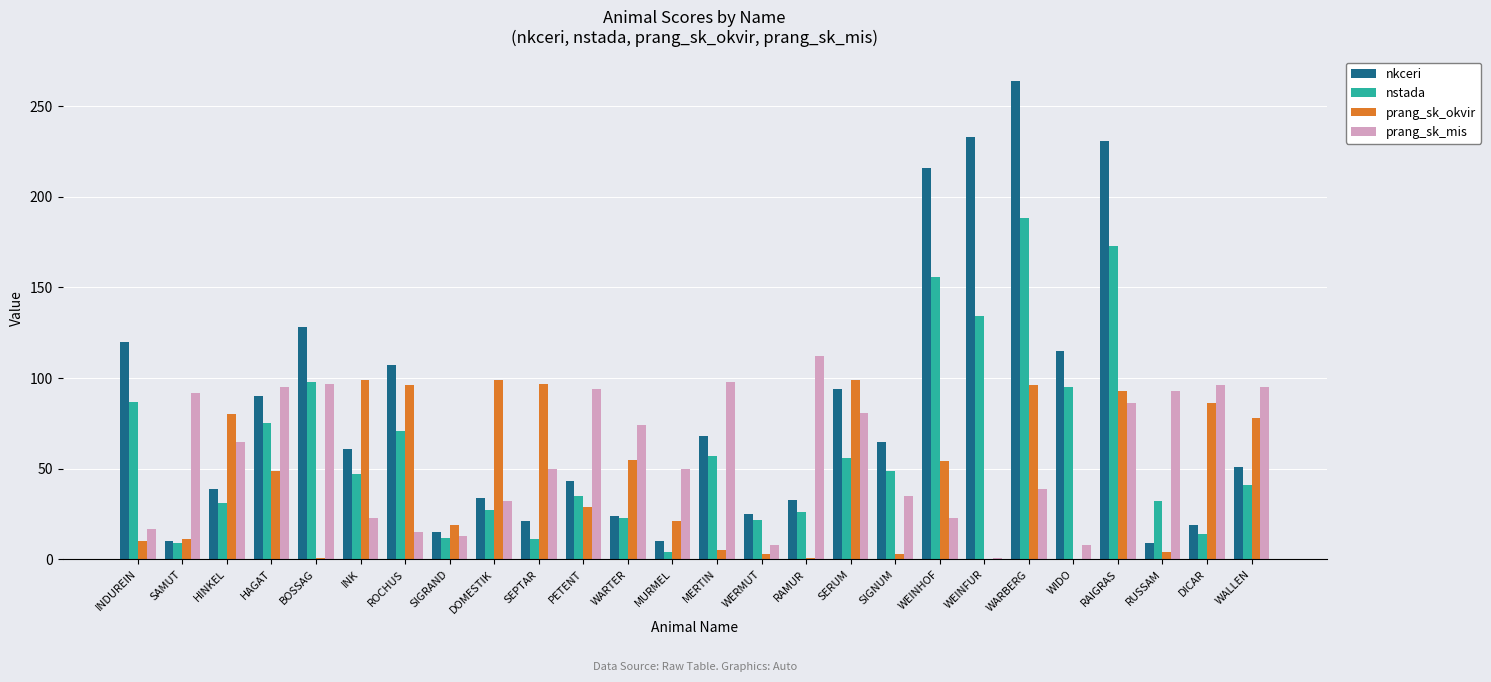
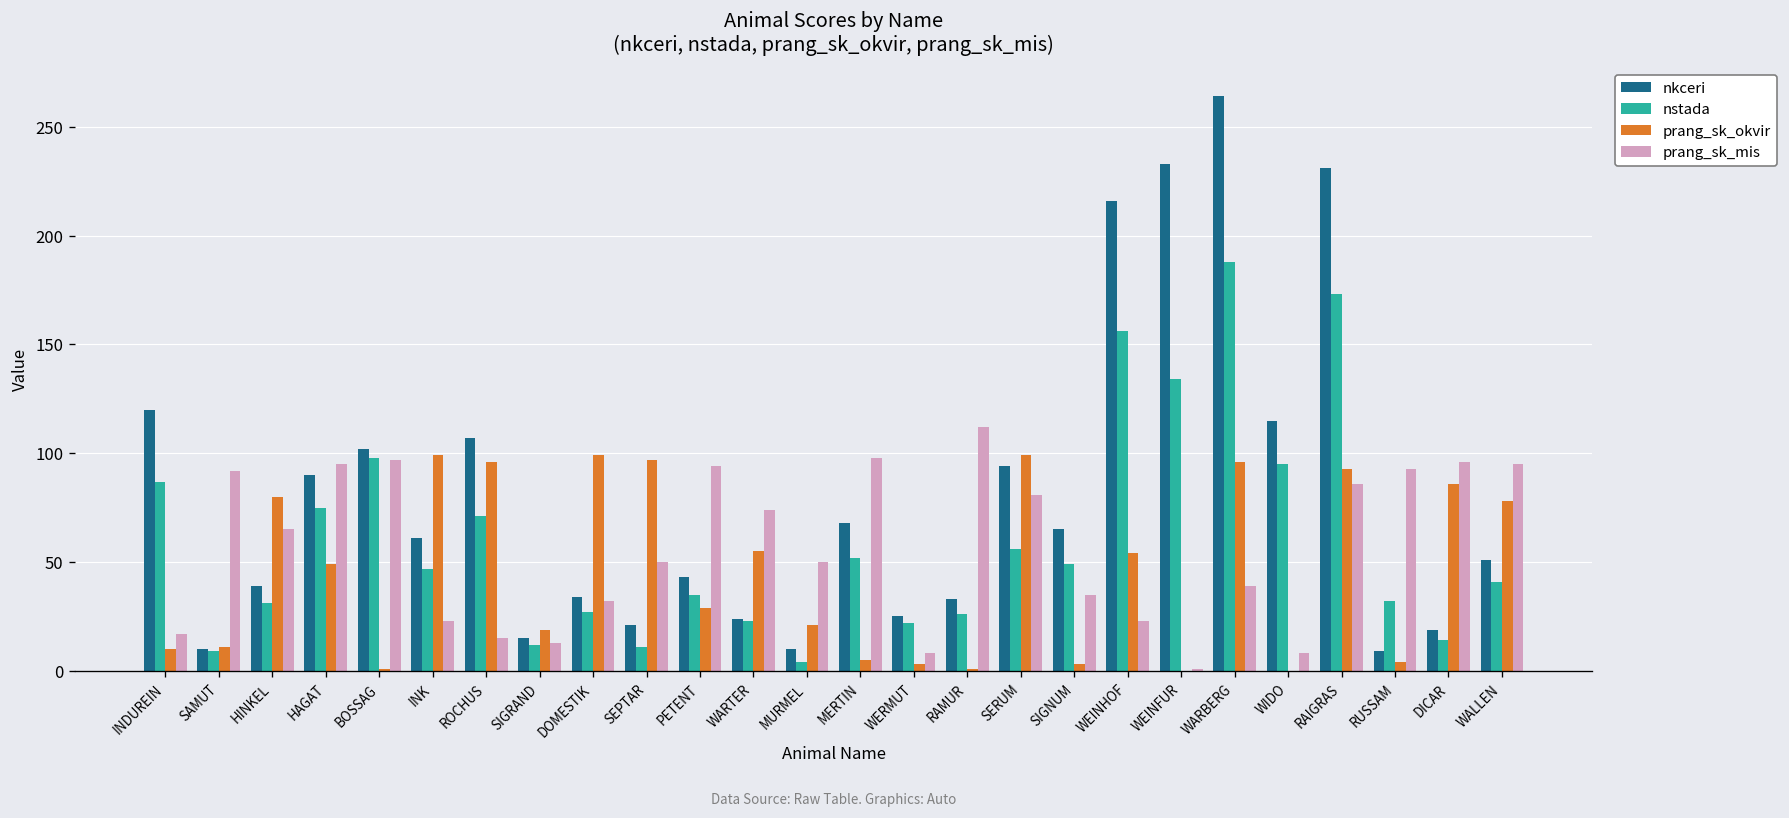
nkceri, BOSSAG: 128 -> 102
nstada, MERTIN: 57 -> 52
